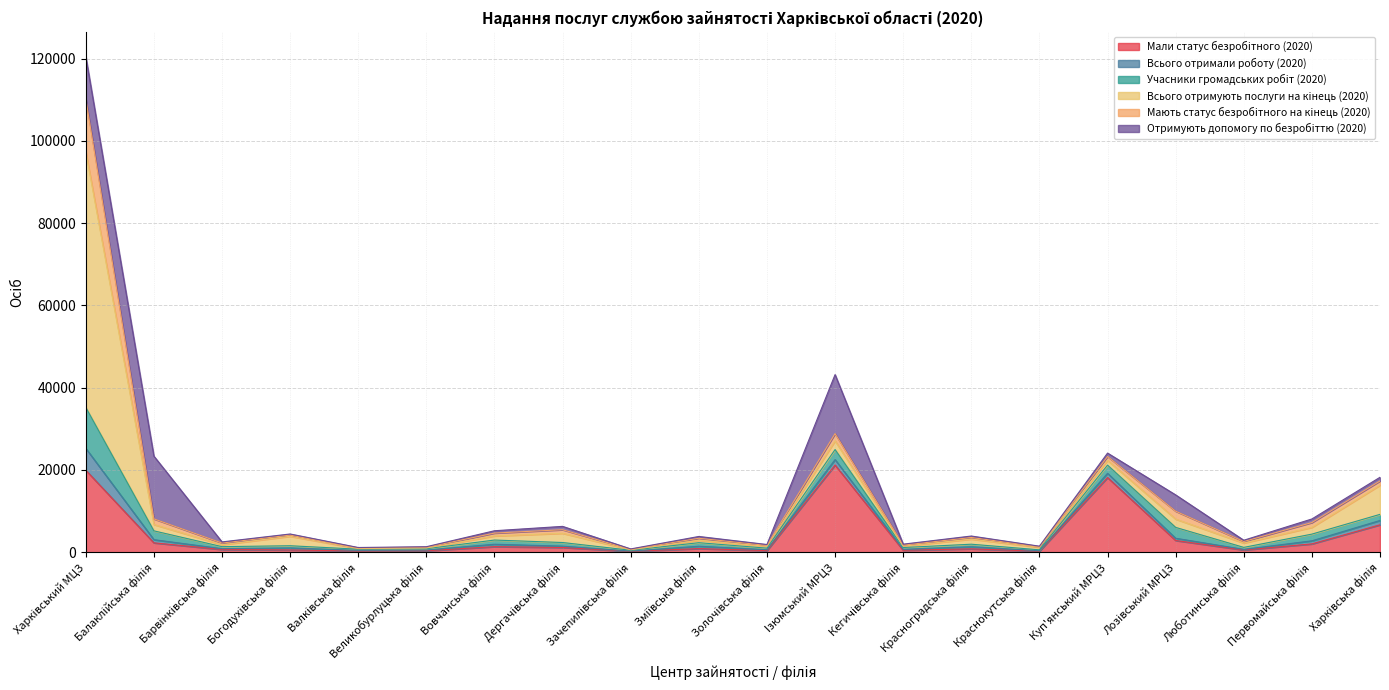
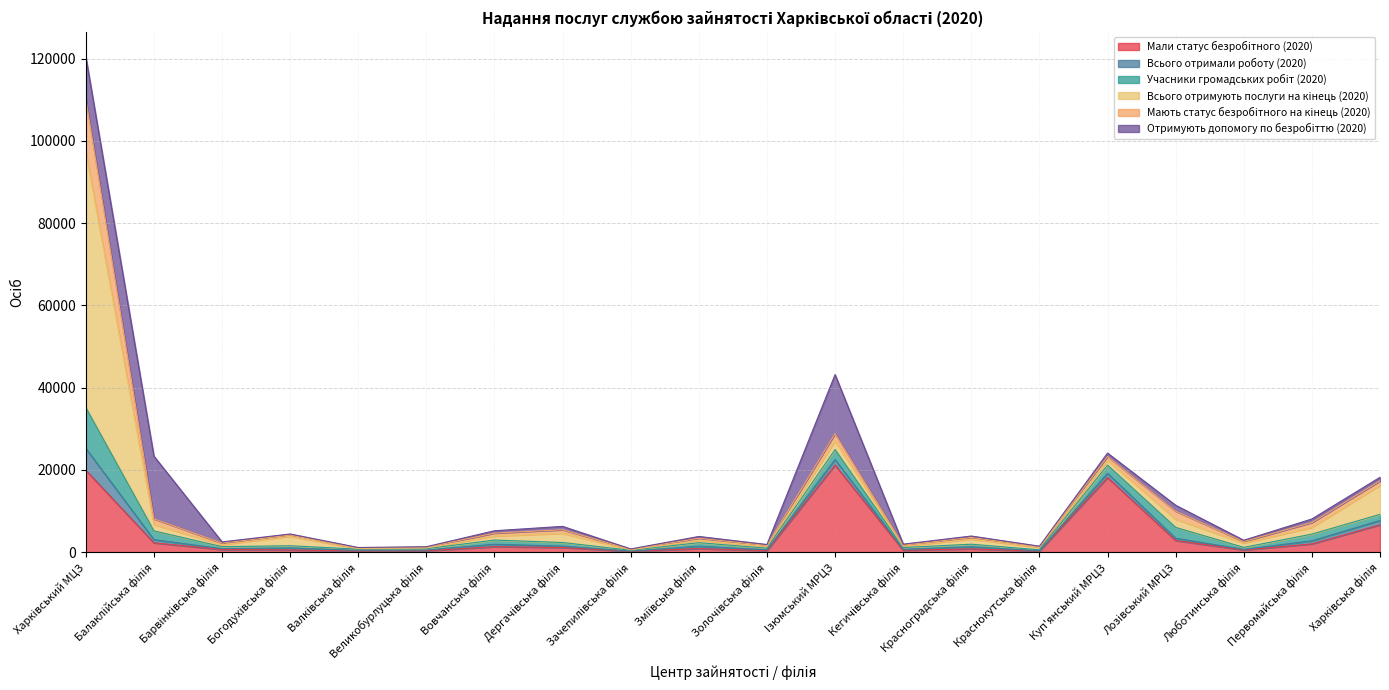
Отримують допомогу по безробіттю (2020), Лозівський МРЦЗ: 4000 -> 1000
